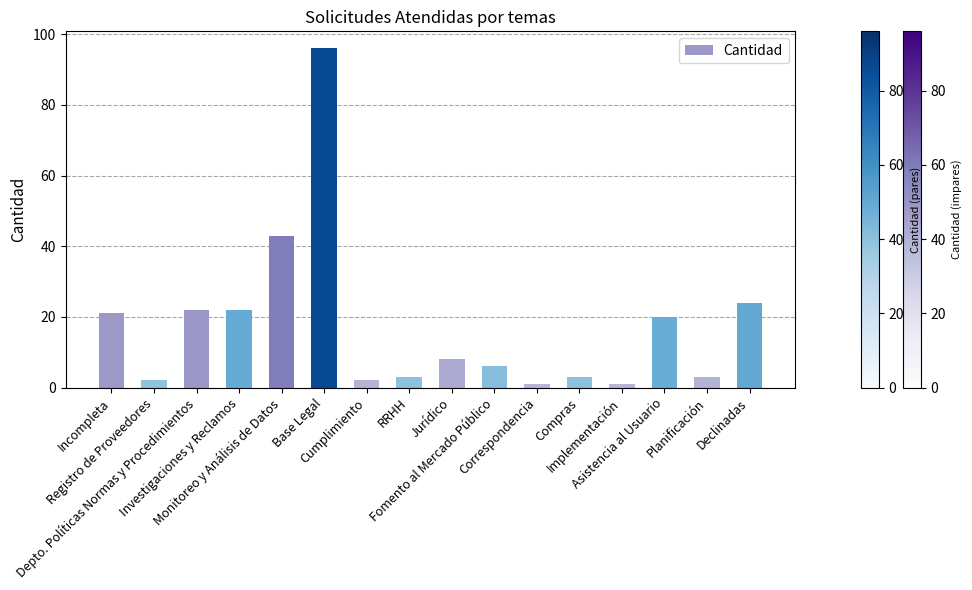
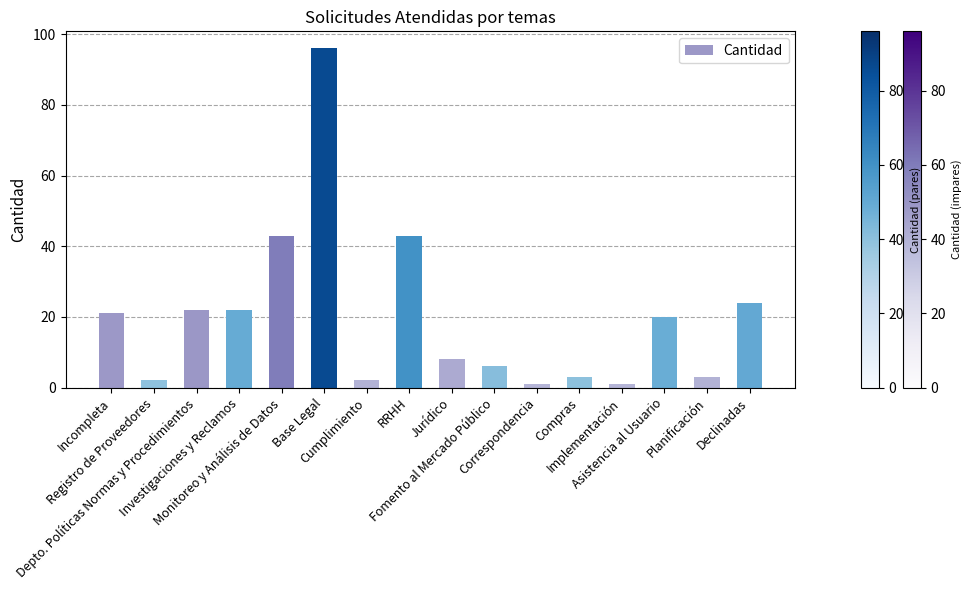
RRHH: 3 -> 43
